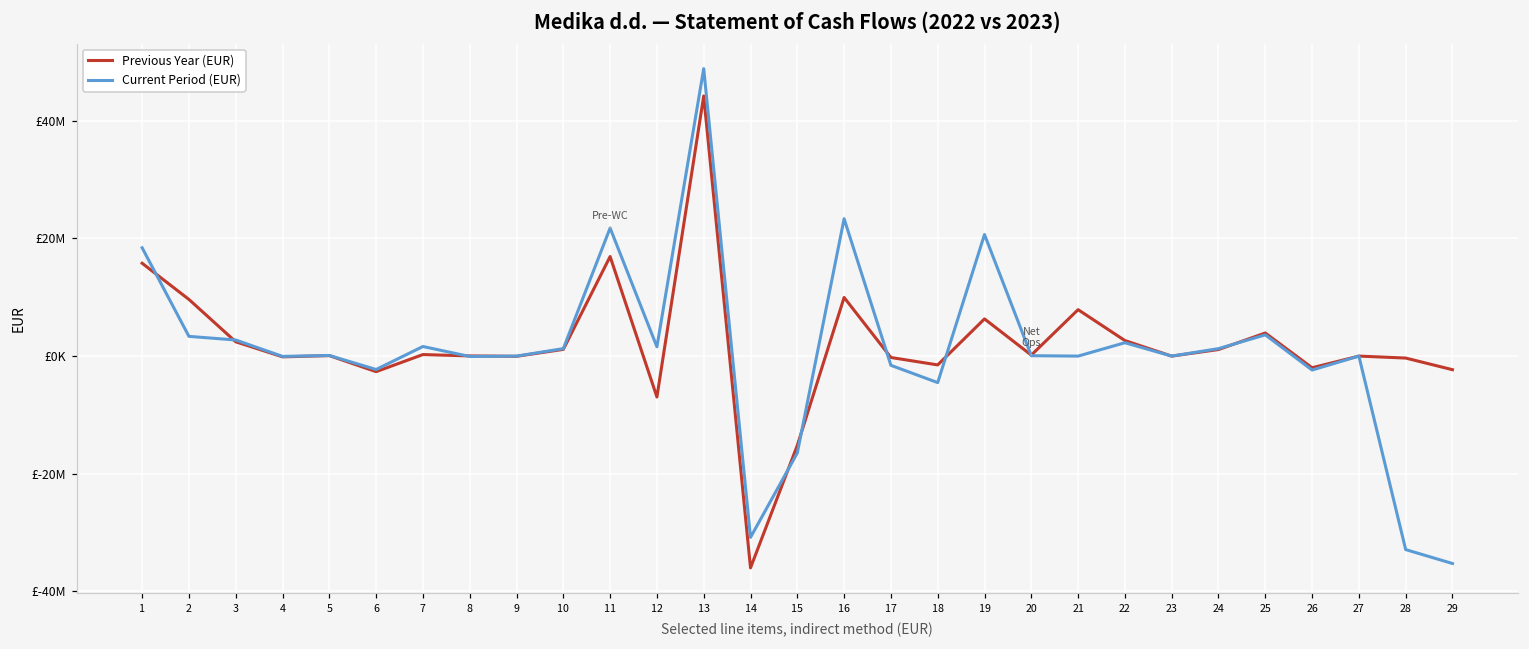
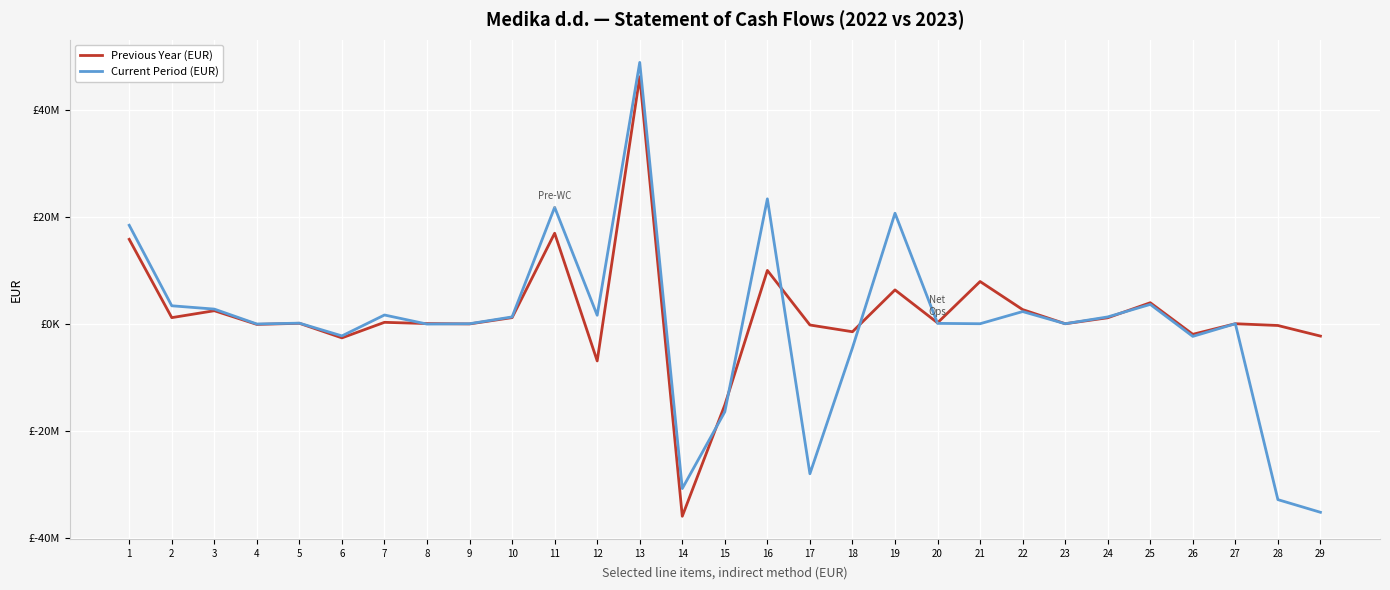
Previous Year (EUR), 2: £10000000 -> £1000000
Previous Year (EUR), 13: £44000000 -> £46000000
Current Period (EUR), 17: £-2000000 -> £-28000000
